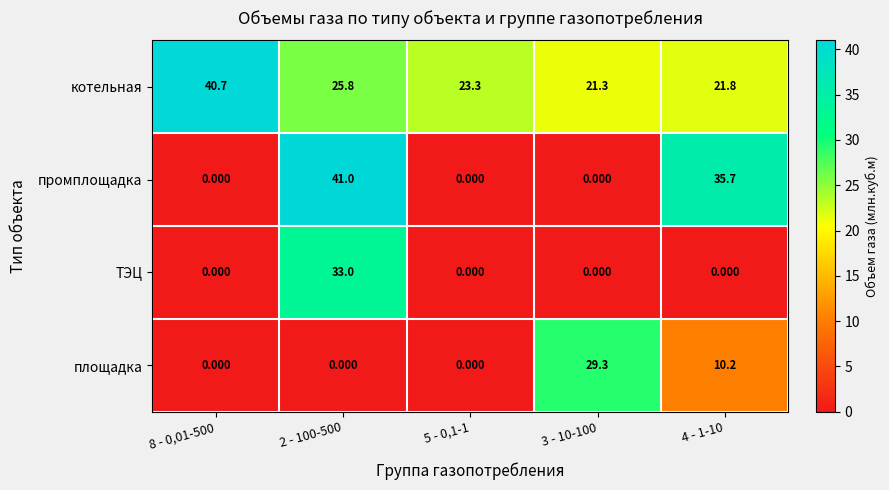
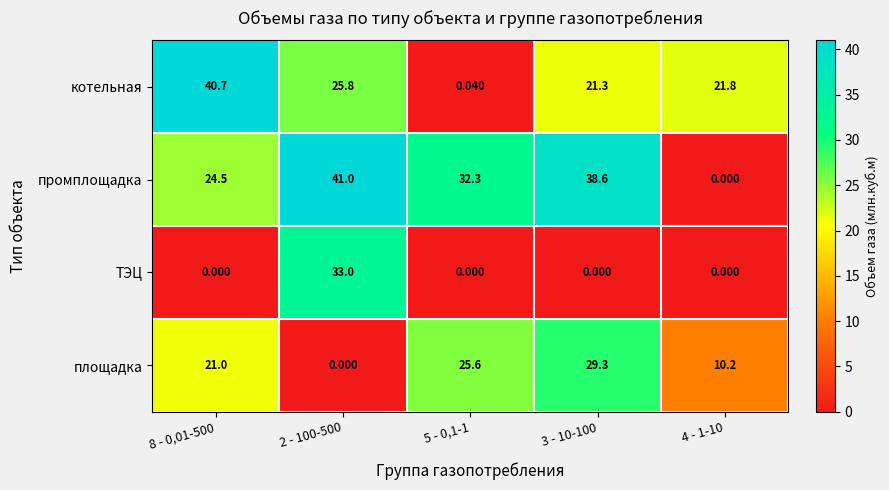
котельная, 5 - 0,1-1: 23.3 -> 0.040
промплощадка, 8 - 0,01-500: 0.000 -> 24.5
промплощадка, 5 - 0,1-1: 0.000 -> 32.3
промплощадка, 3 - 10-100: 0.000 -> 38.6
промплощадка, 4 - 1-10: 35.7 -> 0.000
площадка, 8 - 0,01-500: 0.000 -> 21.0
площадка, 5 - 0,1-1: 0.000 -> 25.6
